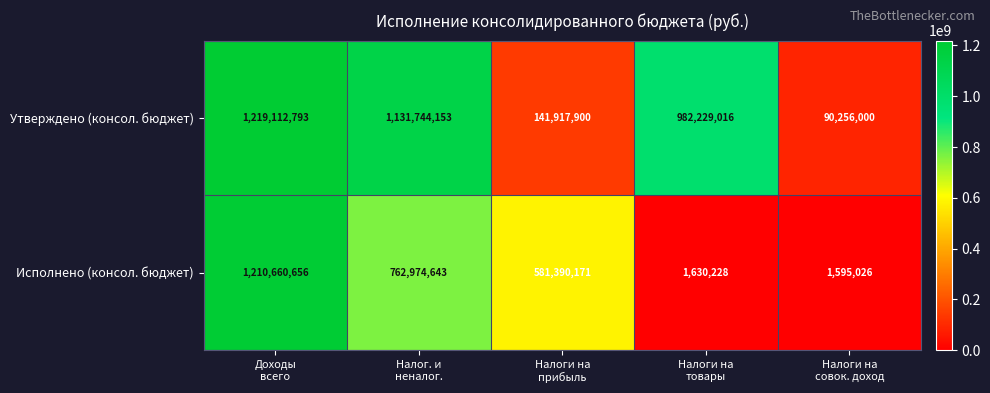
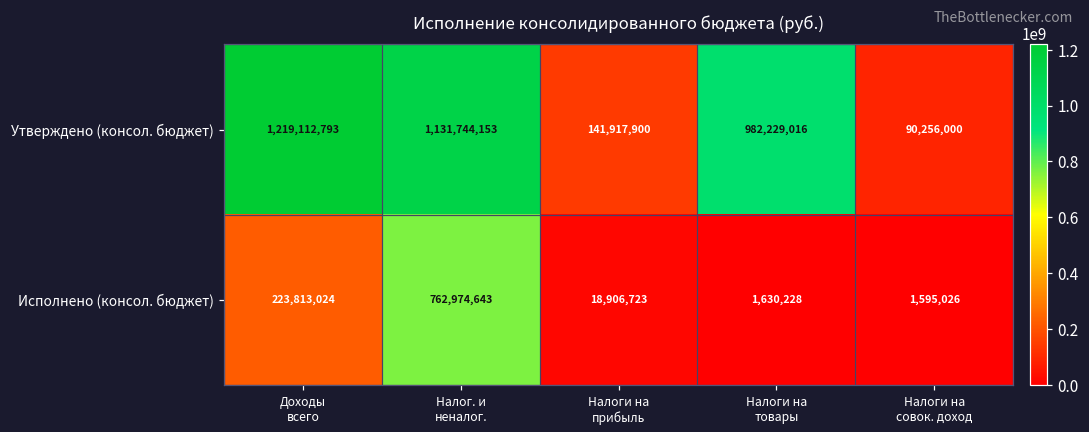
Исполнено (консол. бюджет), Доходы всего: 1,210,660,656 -> 223,813,024
Исполнено (консол. бюджет), Налоги на прибыль: 581,390,171 -> 18,906,723
